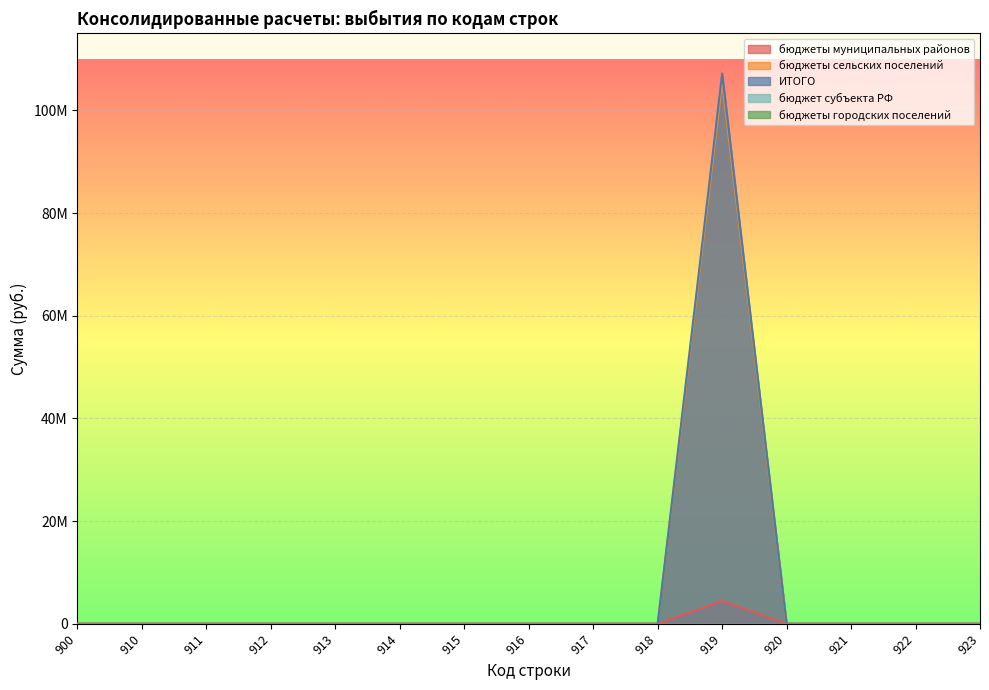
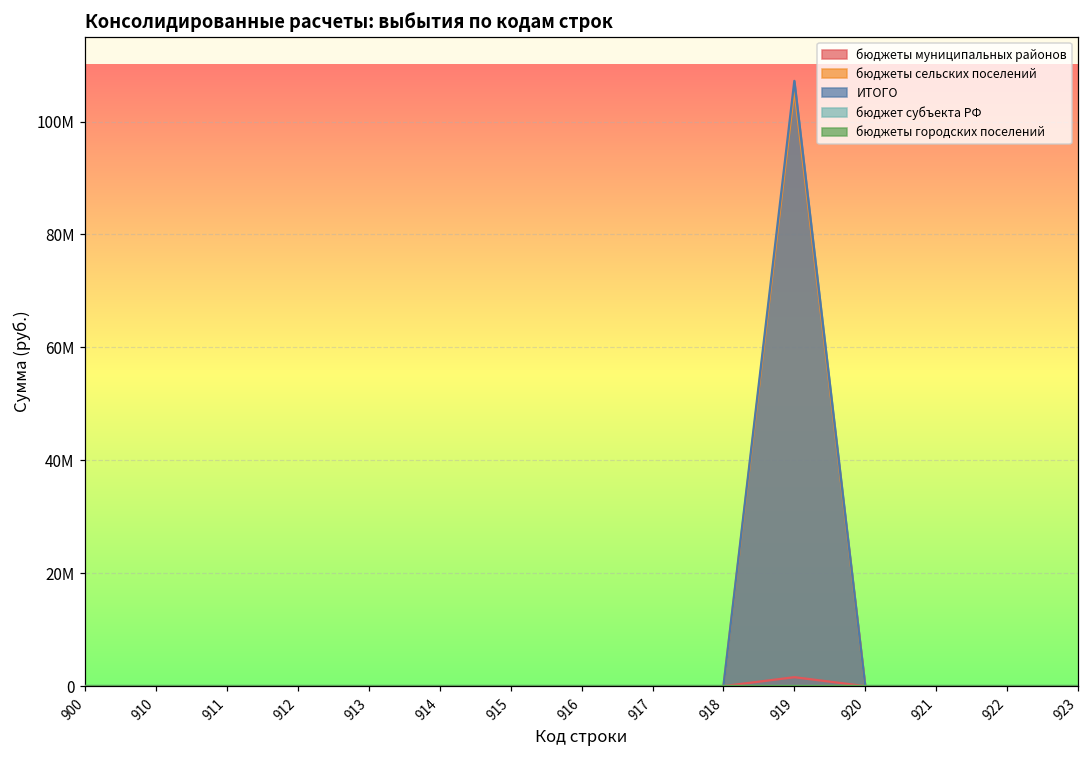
бюджеты муниципальных районов, 919: 4000000 -> 2000000
